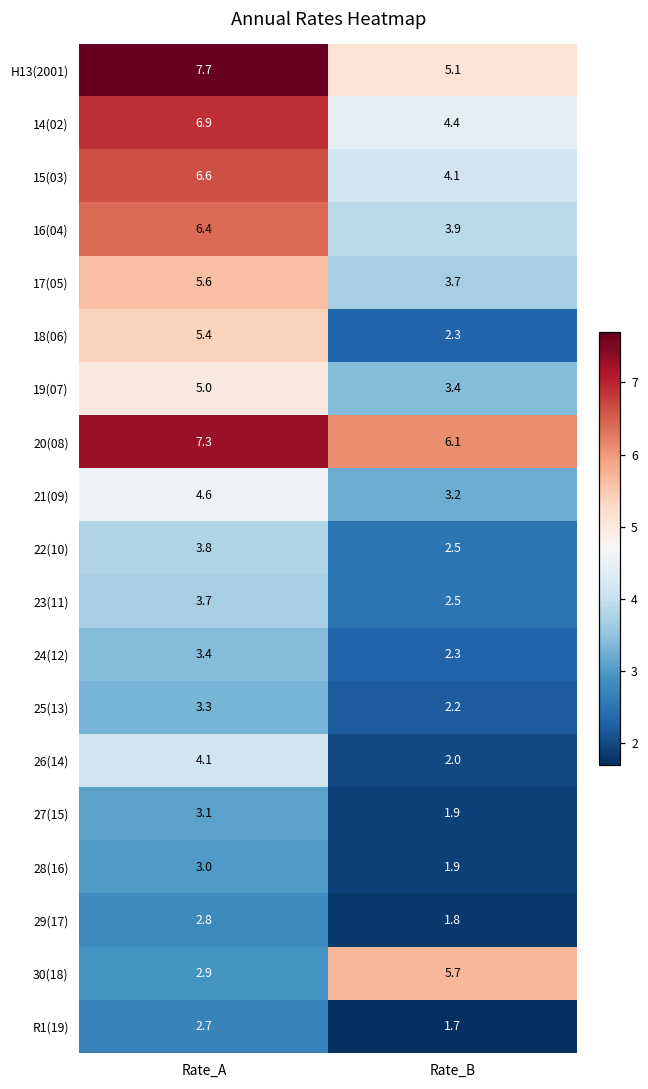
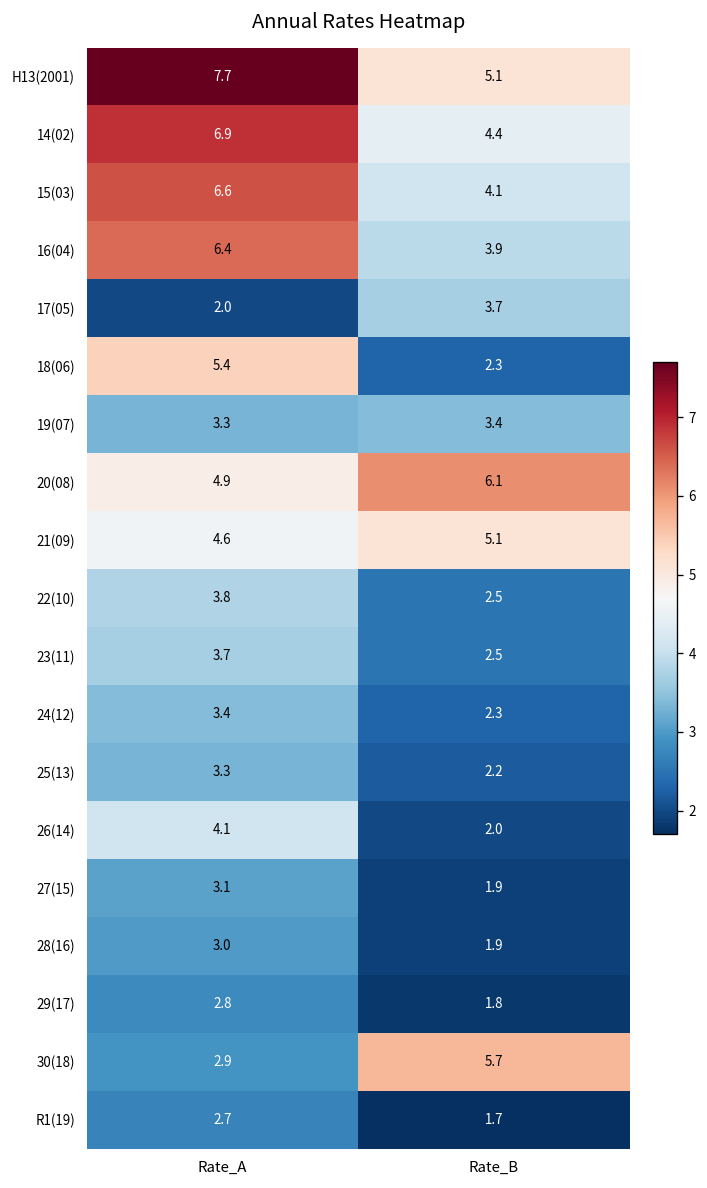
17(05), Rate_A: 5.6 -> 2.0
19(07), Rate_A: 5.0 -> 3.3
20(08), Rate_A: 7.3 -> 4.9
21(09), Rate_B: 3.2 -> 5.1
